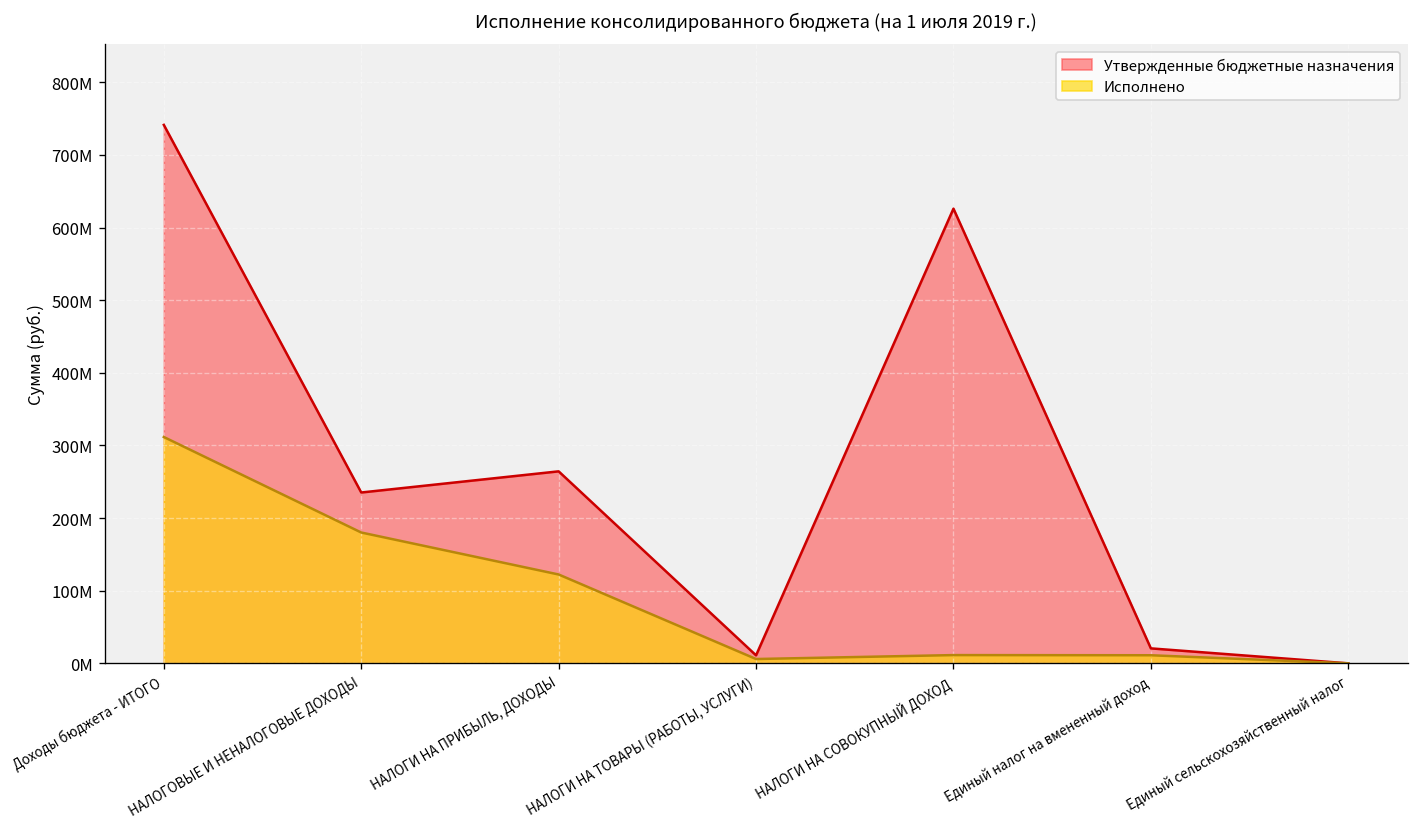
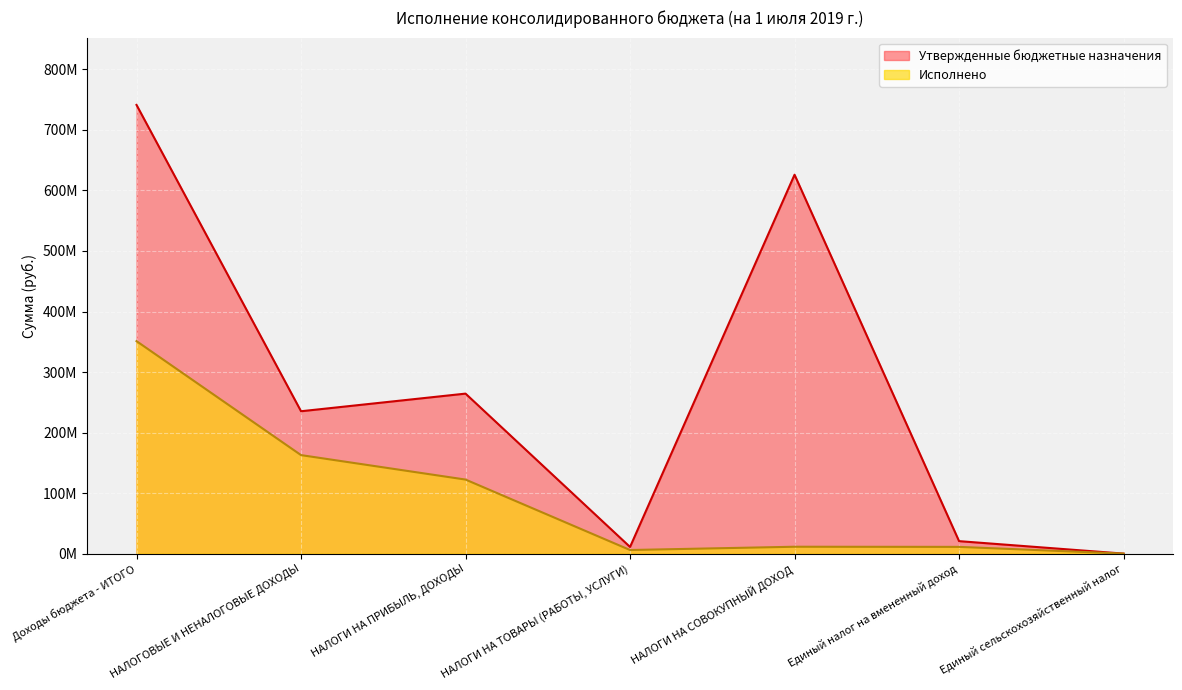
Исполнено, Доходы бюджета - ИТОГО: 310000000 -> 350000000
Исполнено, НАЛОГОВЫЕ И НЕНАЛОГОВЫЕ ДОХОДЫ: 180000000 -> 160000000
